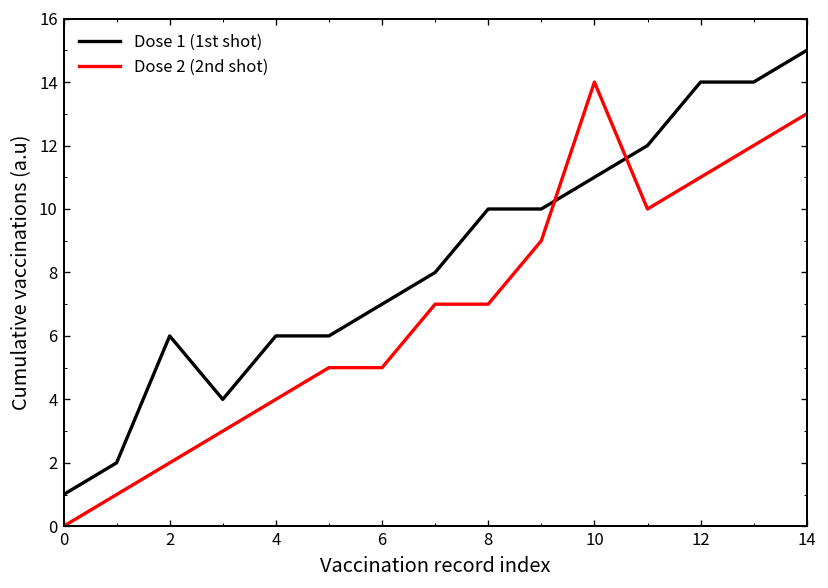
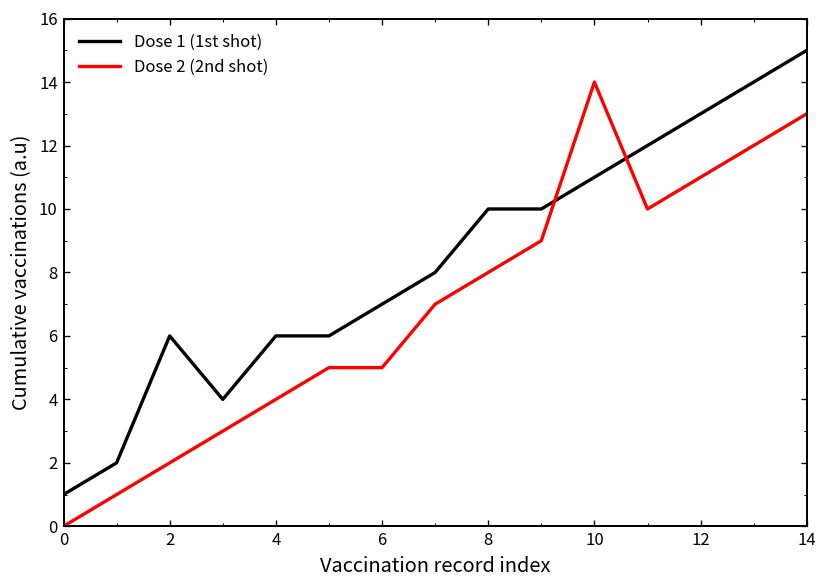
Dose 2 (2nd shot), 8: 7 -> 8
Dose 1 (1st shot), 12: 14 -> 13
